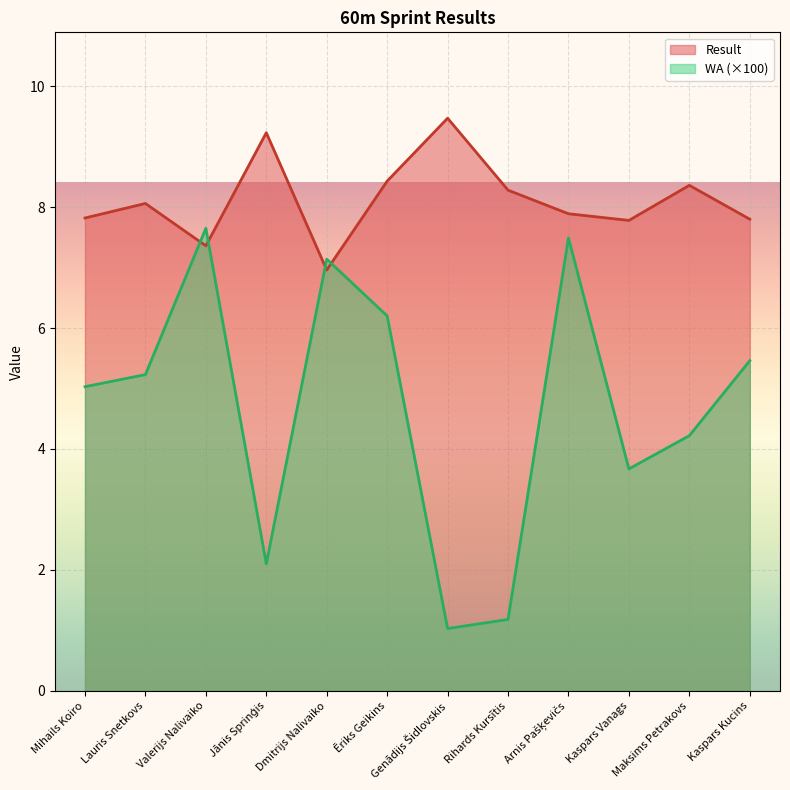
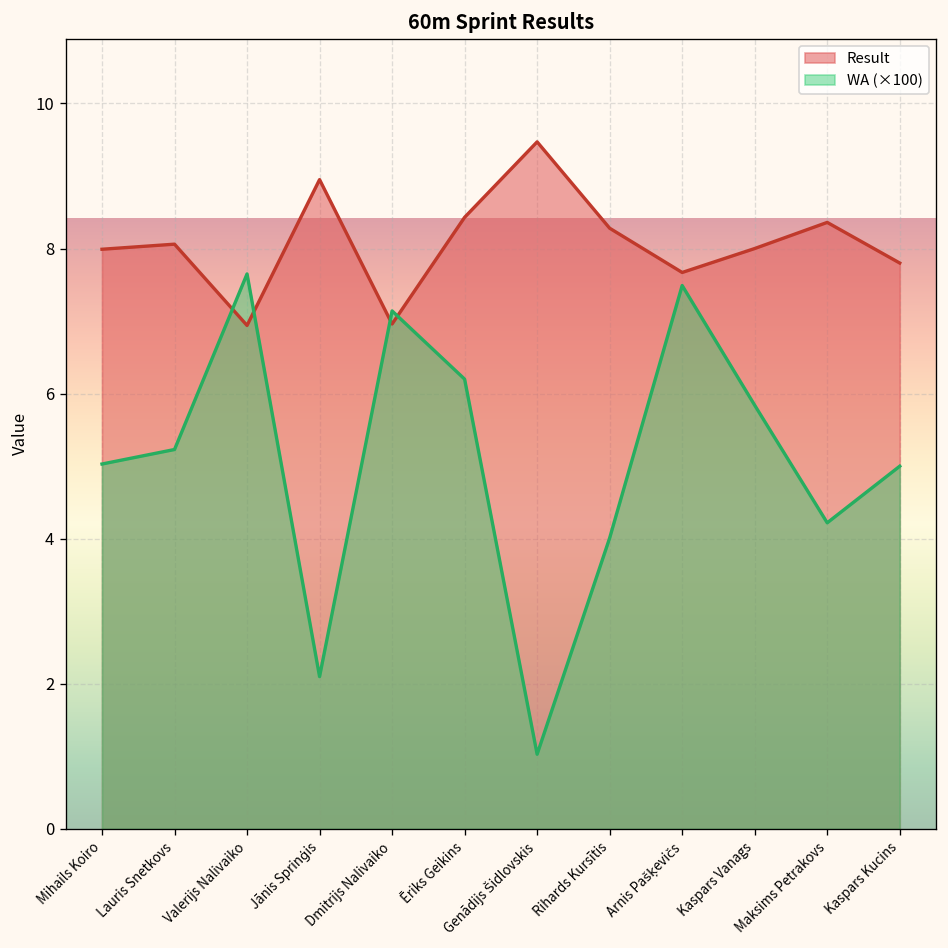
Result, Mihails Koiro: 7.8 -> 8.0
Result, Valerijs Nalivaiko: 7.4 -> 6.9
Result, Jānis Sprinģis: 9.2 -> 9.0
WA (×100), Rihards Kursītis: 1.2 -> 4.0
Result, Arnis Pašķevičs: 7.9 -> 7.7
Result, Kaspars Vanags: 7.8 -> 8.0
WA (×100), Kaspars Vanags: 3.7 -> 5.8
WA (×100), Kaspars Kucins: 5.5 -> 5.0
